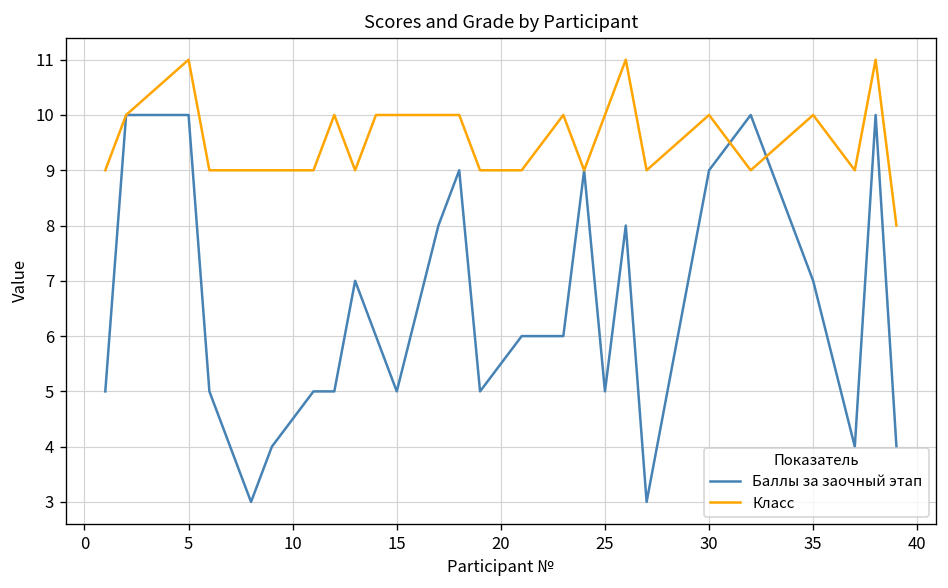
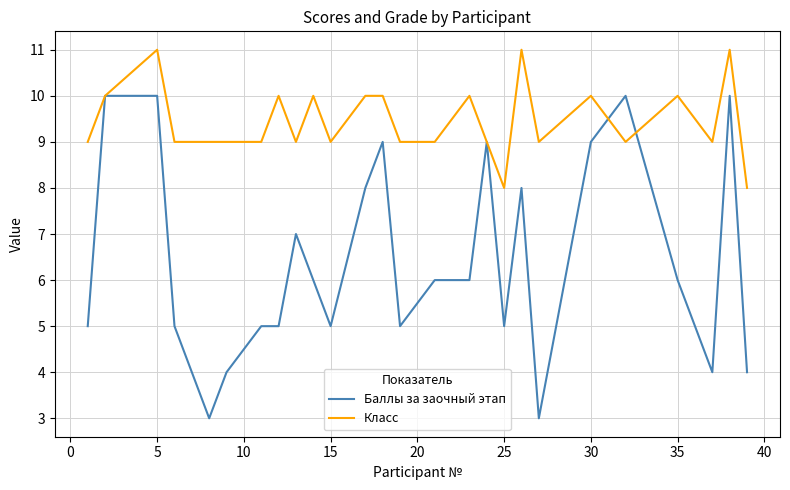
Класс, 15: 10 -> 9
Класс, 25: 10 -> 8
Баллы за заочный этап, 35: 7 -> 6
